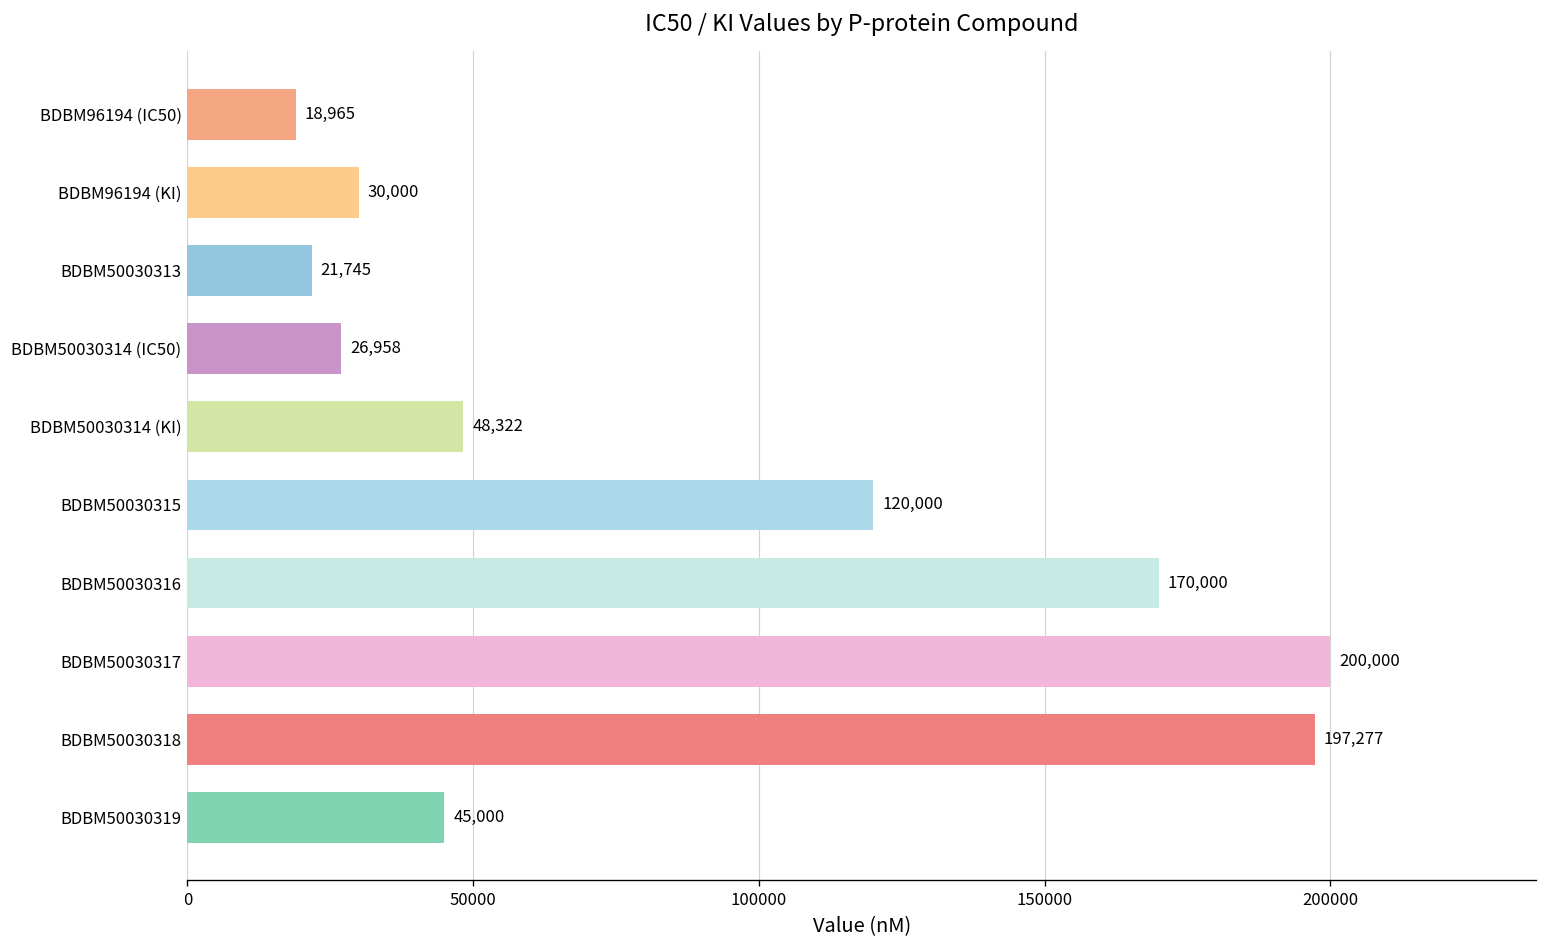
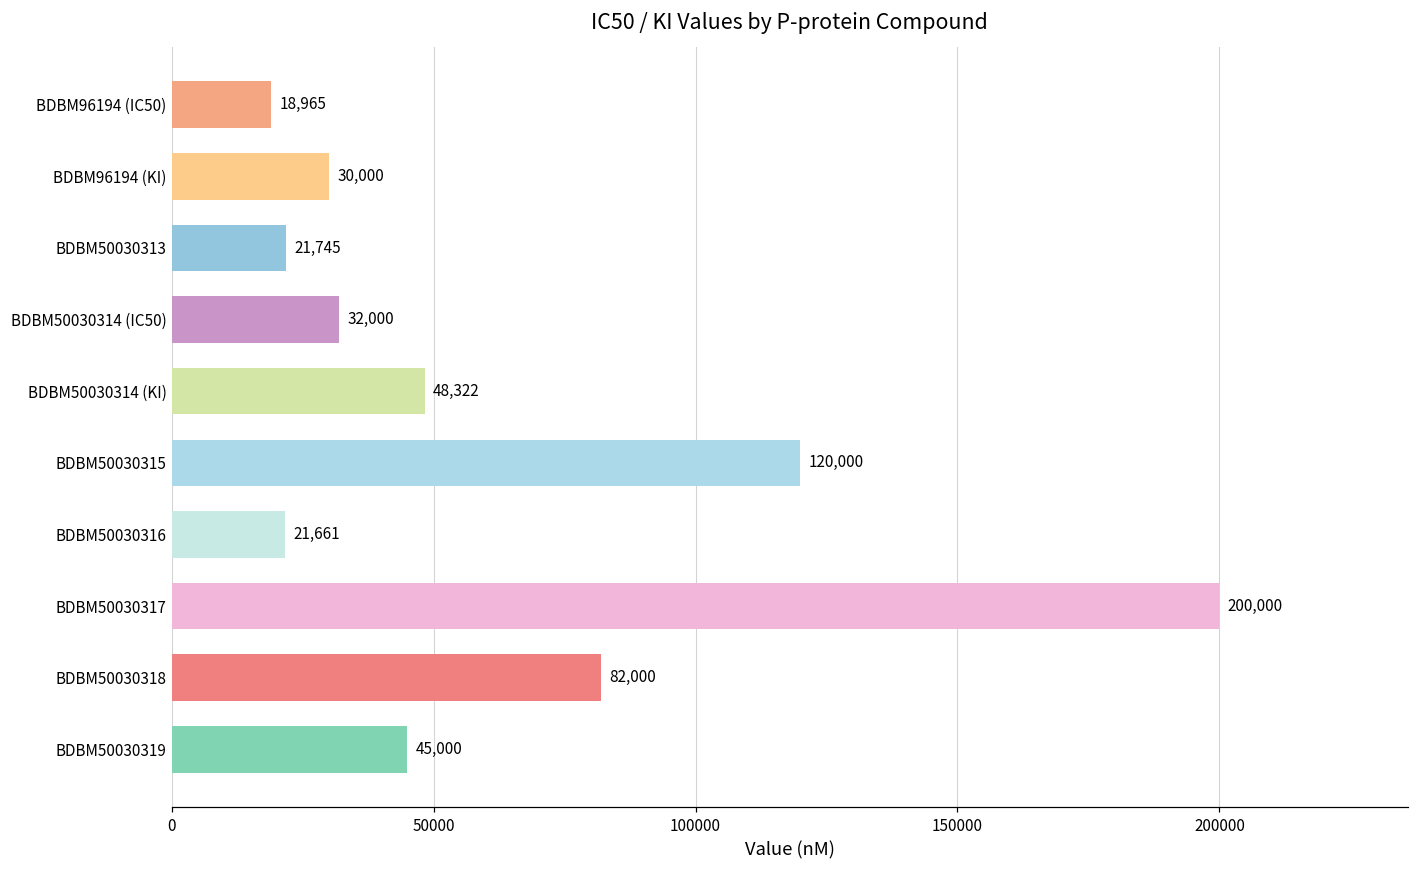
BDBM50030314 (IC50): 26,958 -> 32,000
BDBM50030316: 170,000 -> 21,661
BDBM50030318: 197,277 -> 82,000
